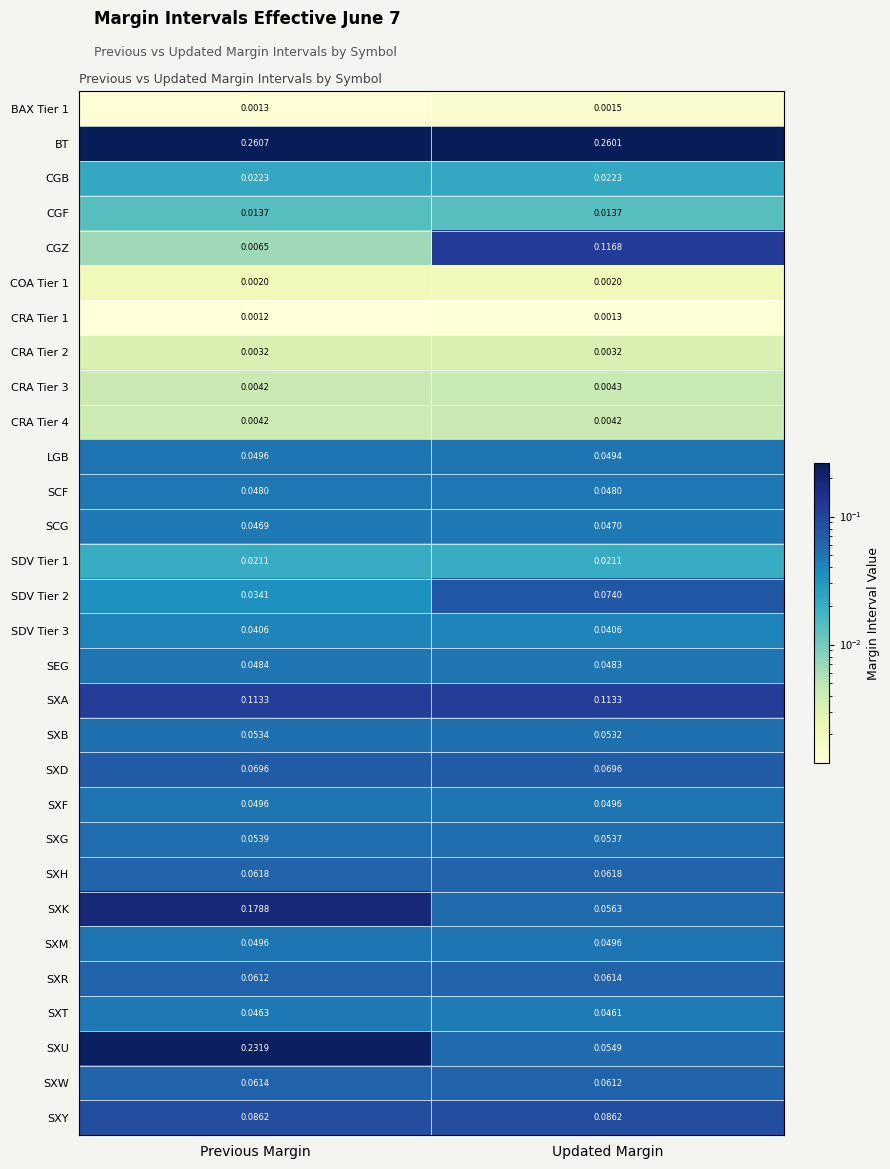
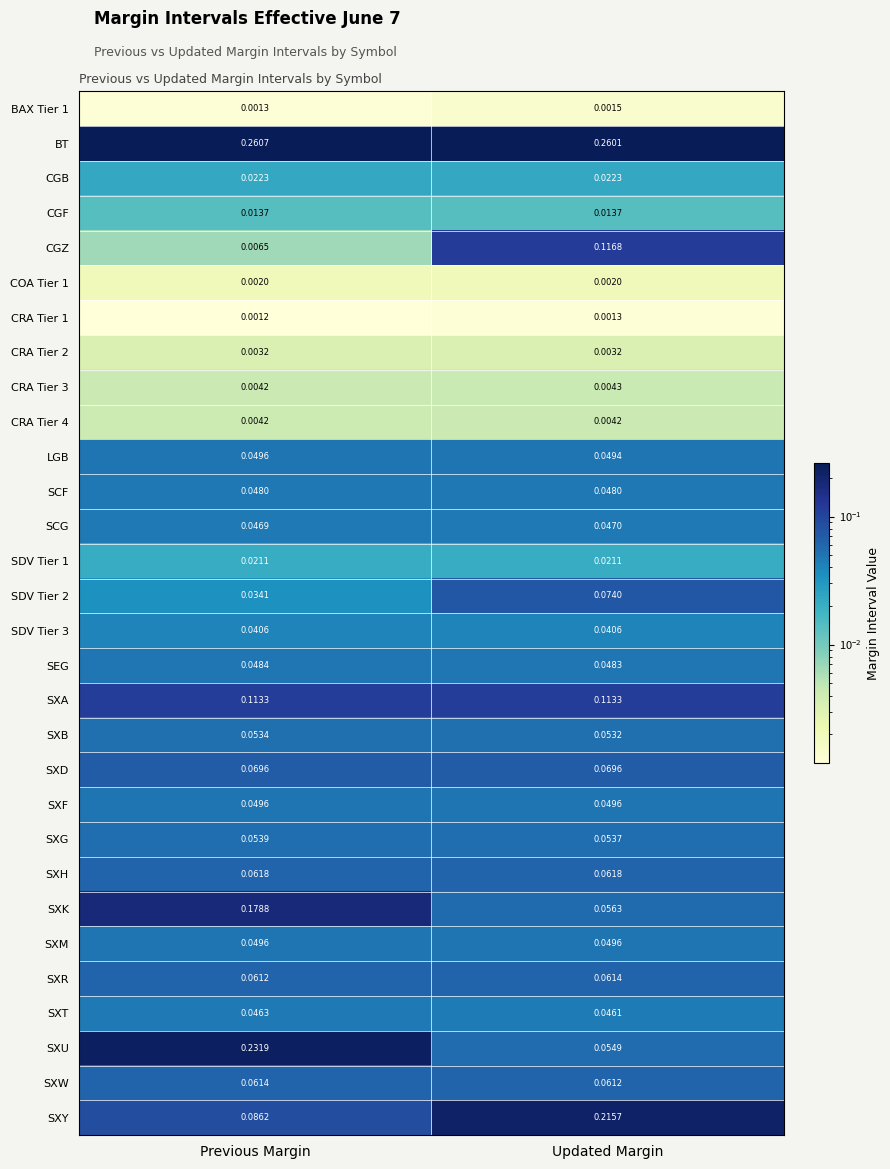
SXY, Updated Margin: 0.0862 -> 0.2157
